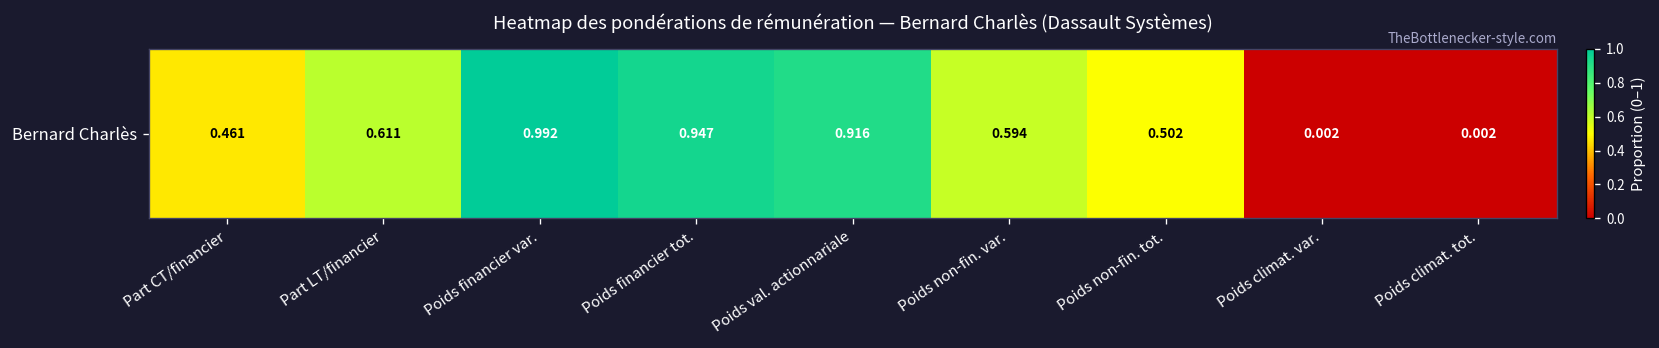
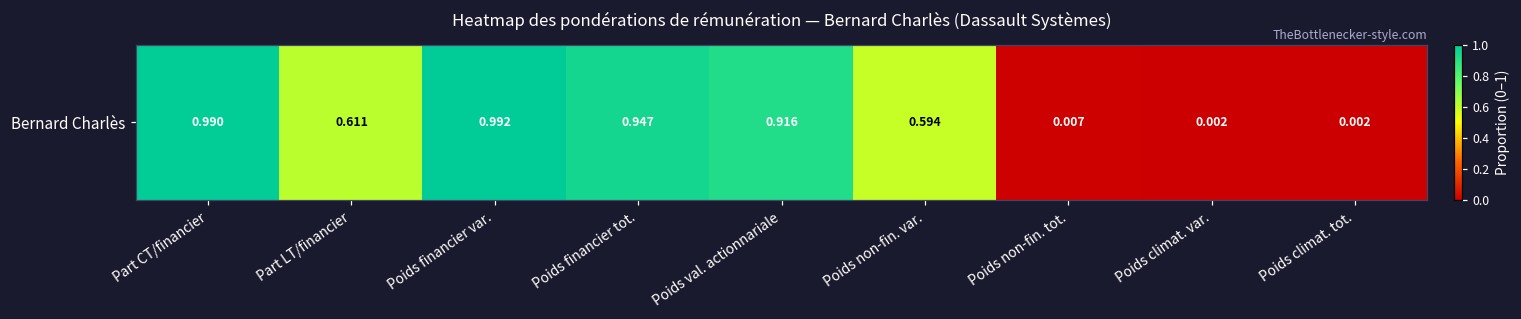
Bernard Charlès, Part CT/financier: 0.461 -> 0.990
Bernard Charlès, Poids non-fin. tot.: 0.502 -> 0.007
